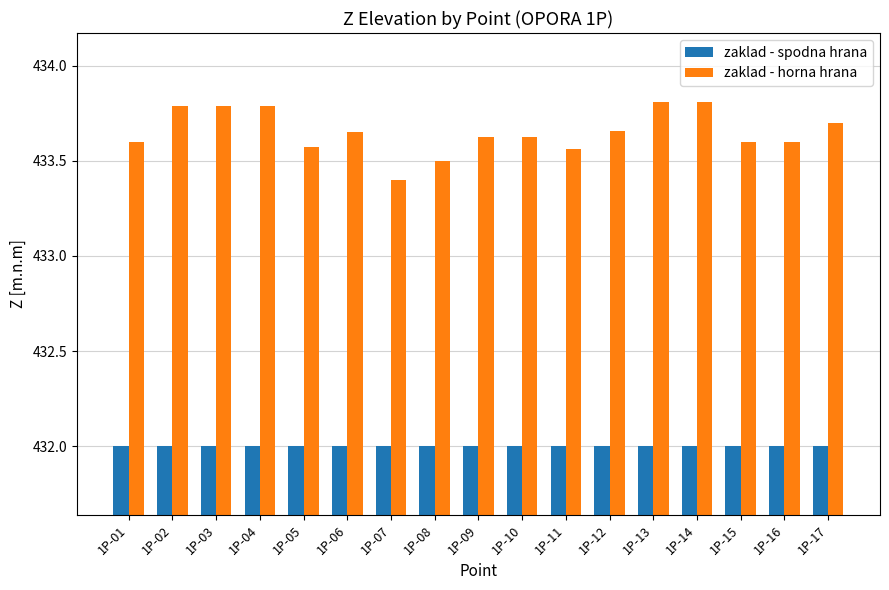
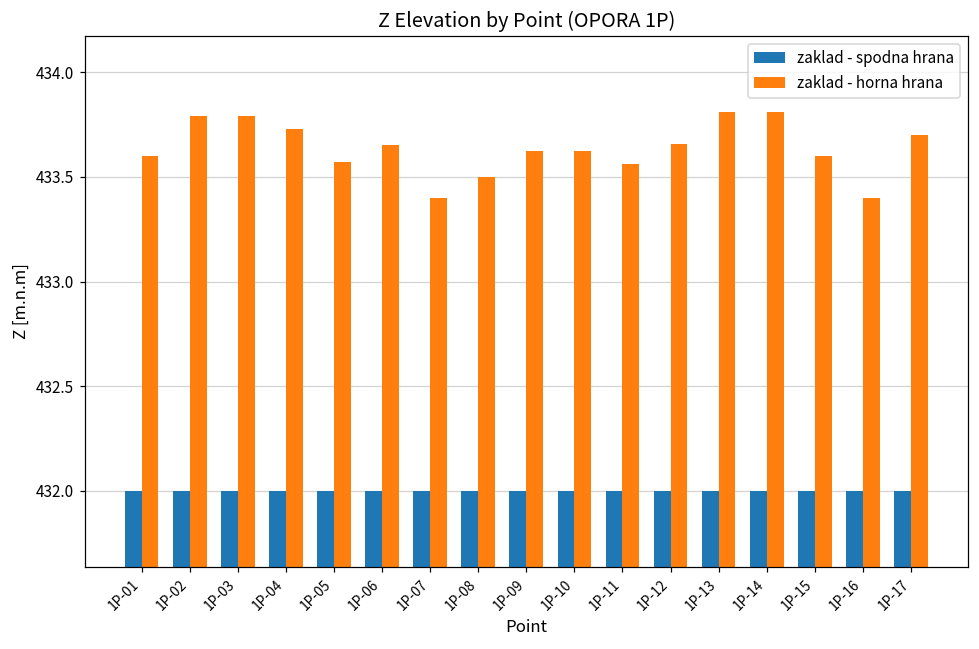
zaklad - horna hrana, 1P-04: 433.79 -> 433.73
zaklad - horna hrana, 1P-16: 433.6 -> 433.4
